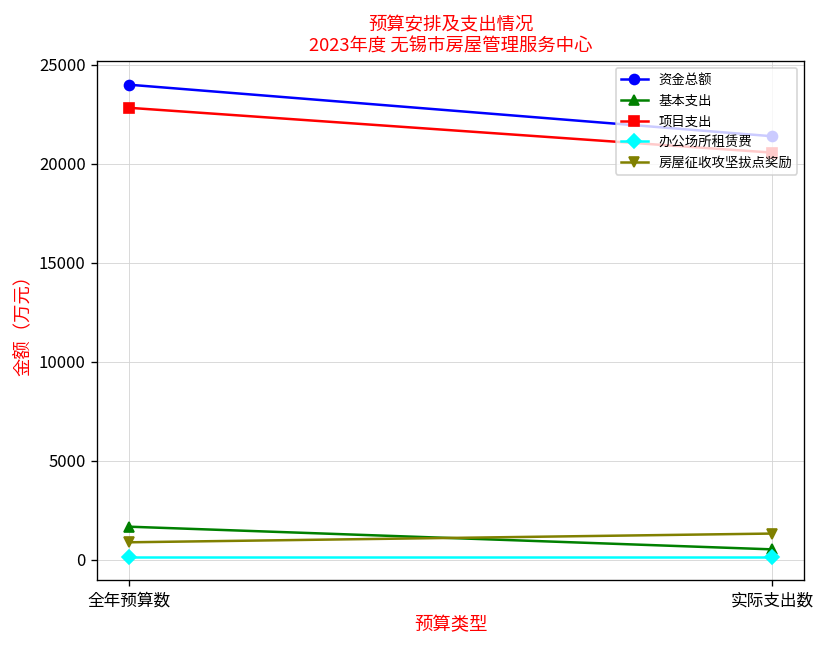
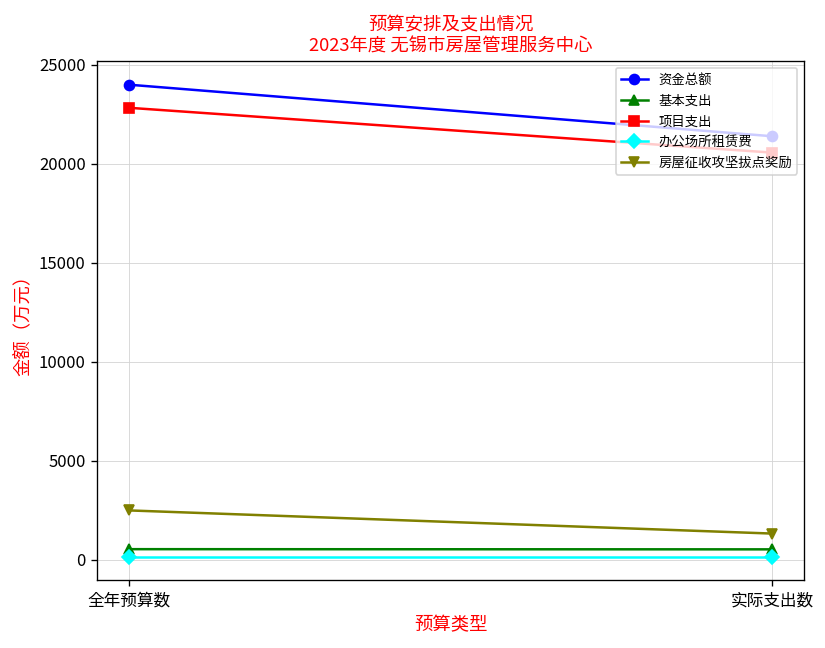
基本支出, 全年预算数: 1700 -> 500
房屋征收攻坚拔点奖励, 全年预算数: 900 -> 2500
